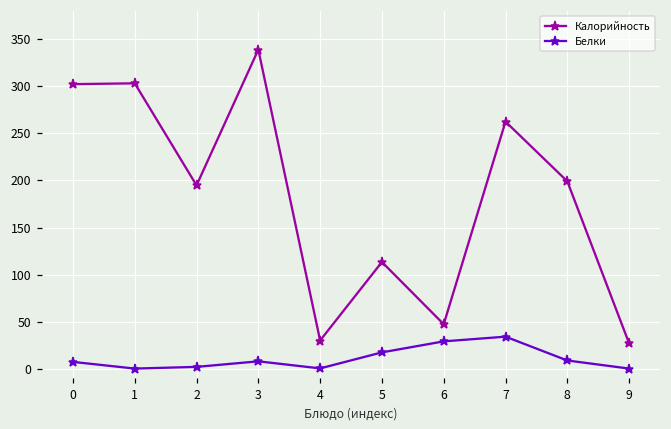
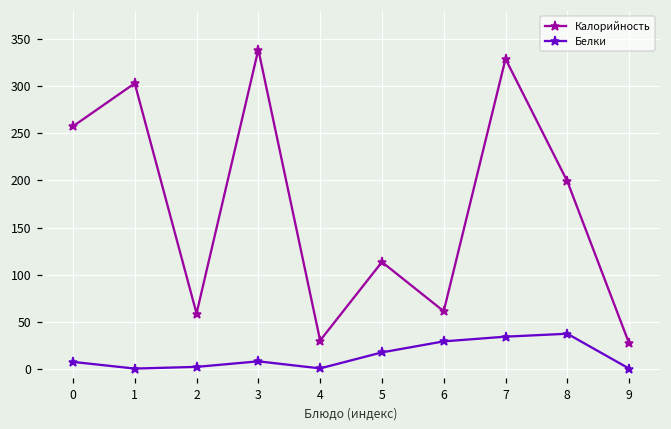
Калорийность, 0: 300 -> 260
Калорийность, 2: 190 -> 60
Калорийность, 6: 50 -> 60
Калорийность, 7: 260 -> 330
Белки, 8: 10 -> 40
